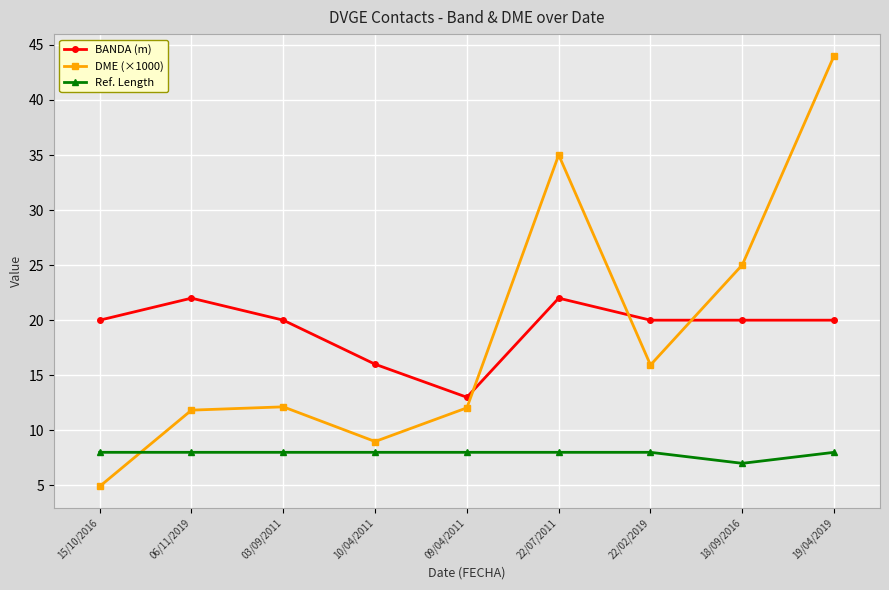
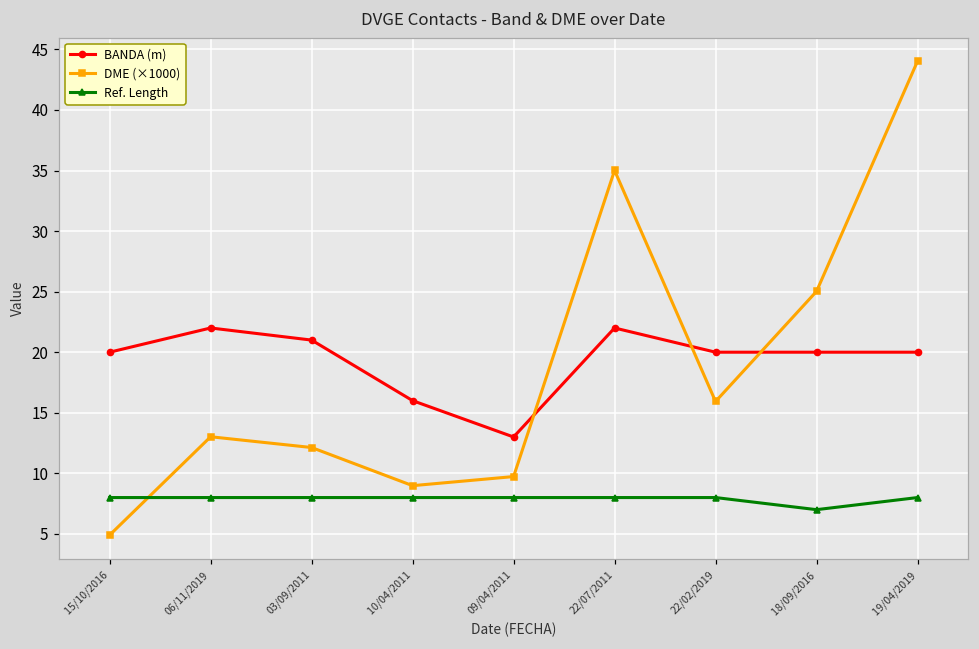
DME (×1000), 06/11/2019: 11.8 -> 13.0
BANDA (m), 03/09/2011: 20 -> 21
DME (×1000), 09/04/2011: 12.0 -> 9.7
